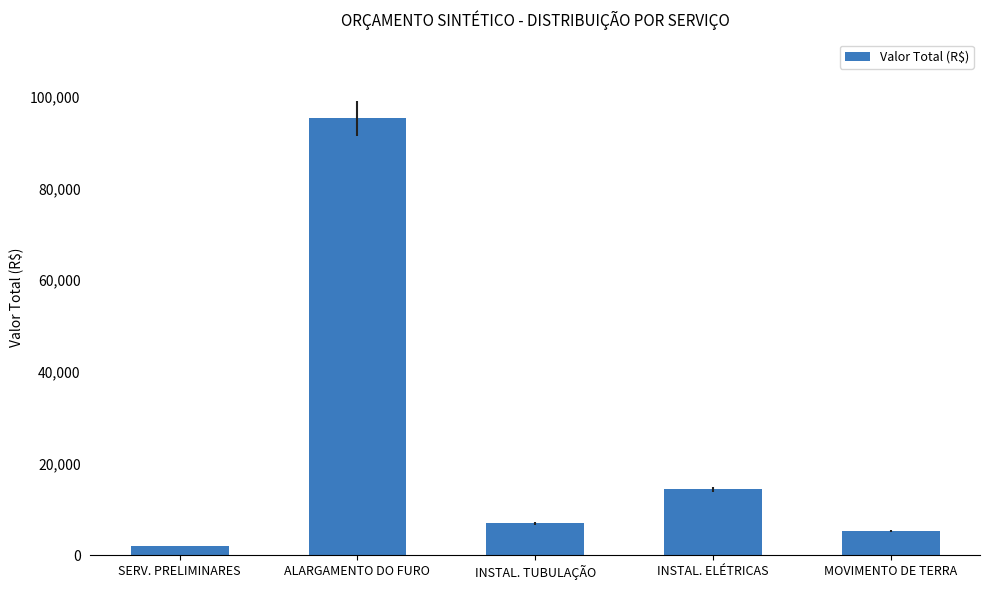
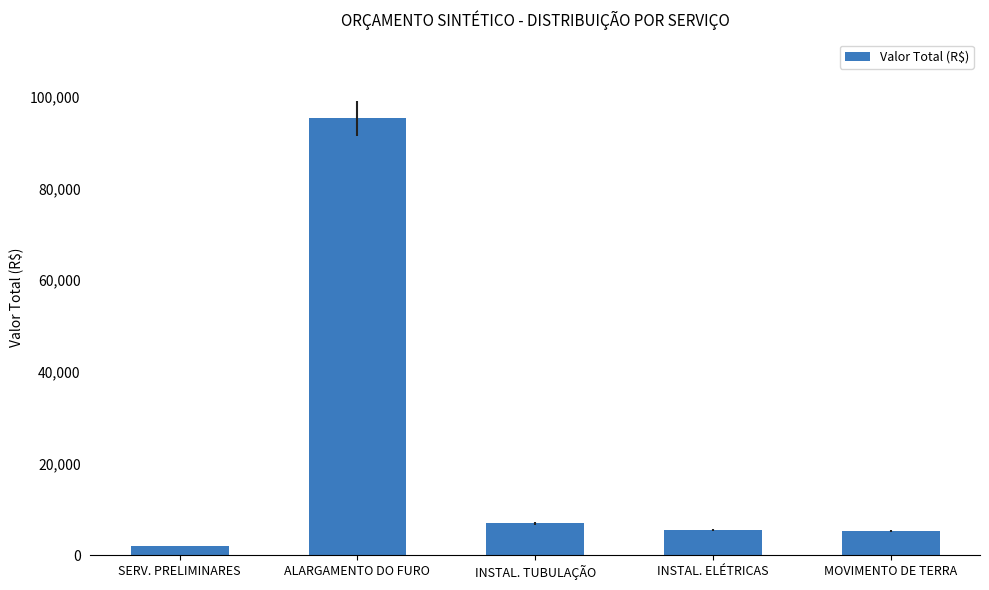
INSTAL. ELÉTRICAS: 14,000 -> 6,000
